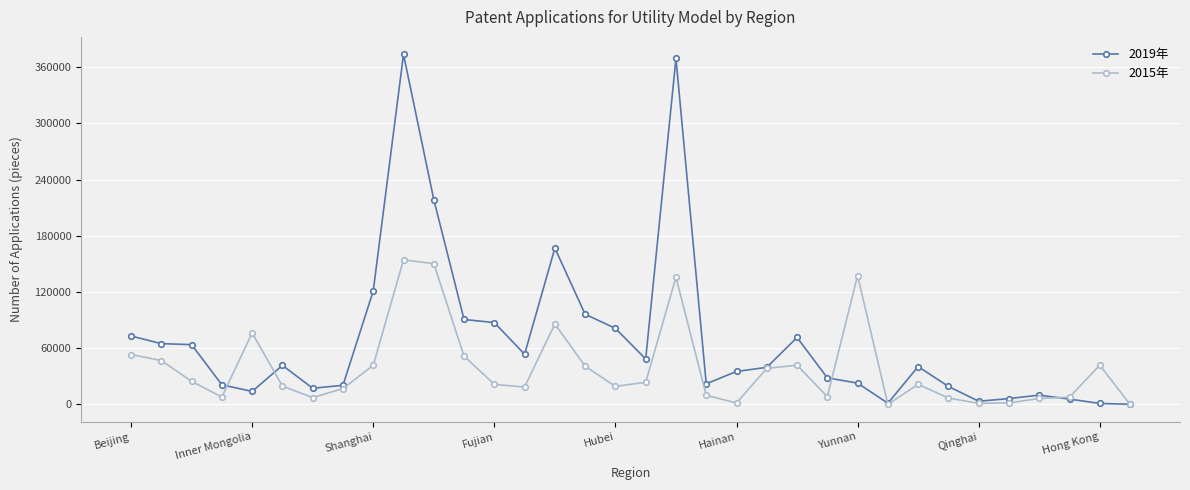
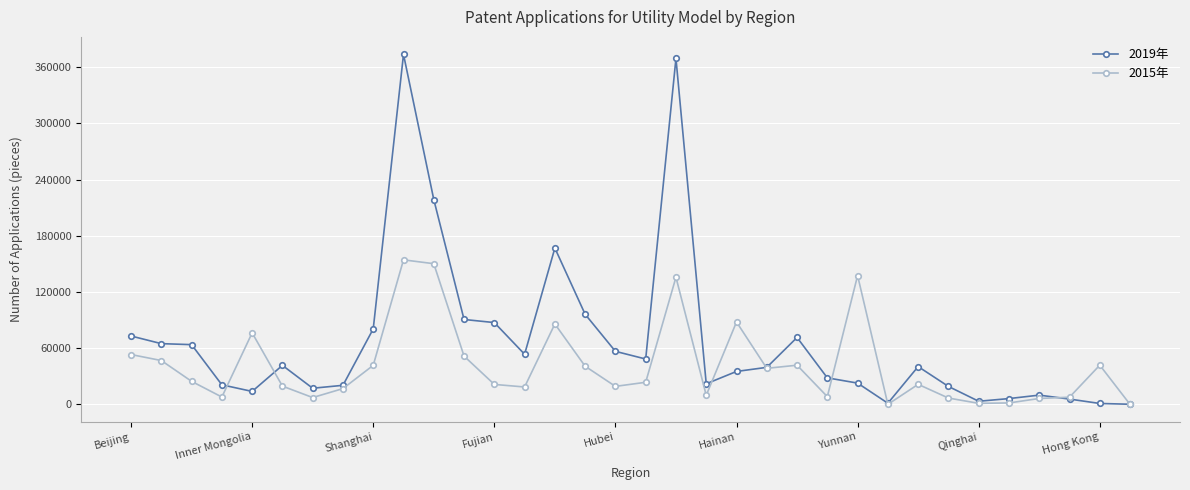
2019年, Shanghai: 120000 -> 80000
2019年, Hubei: 80000 -> 60000
2015年, Hainan: 0 -> 90000
